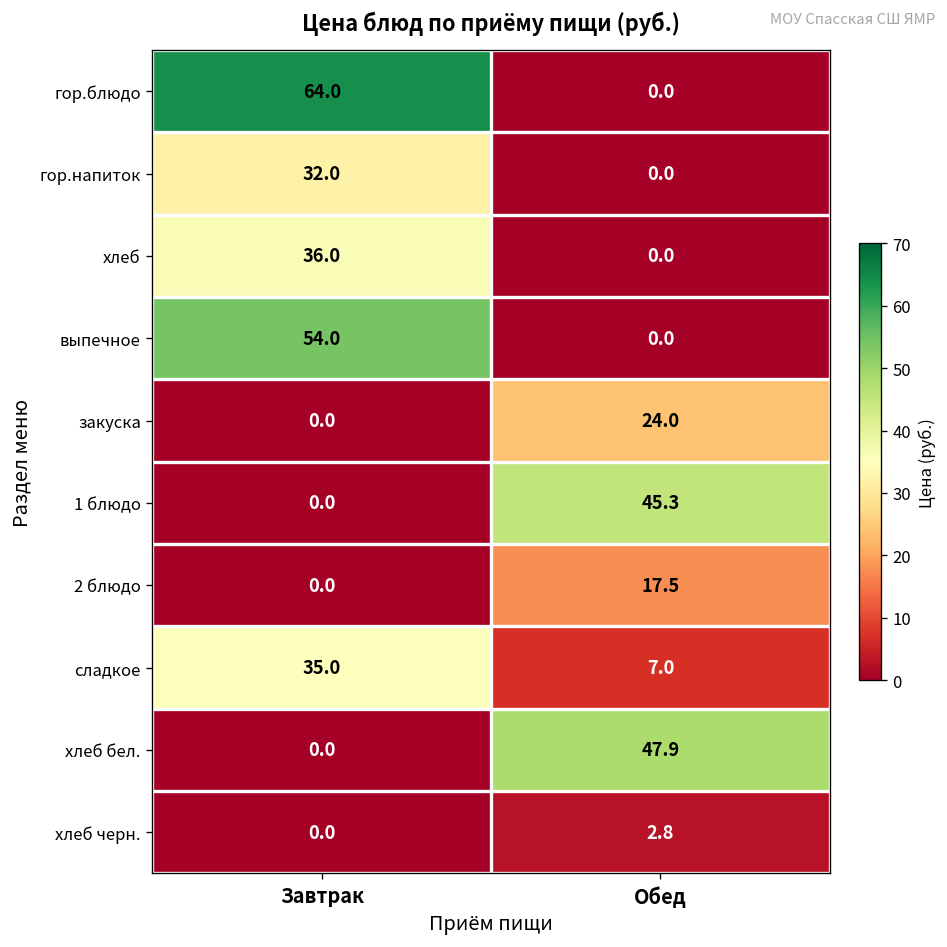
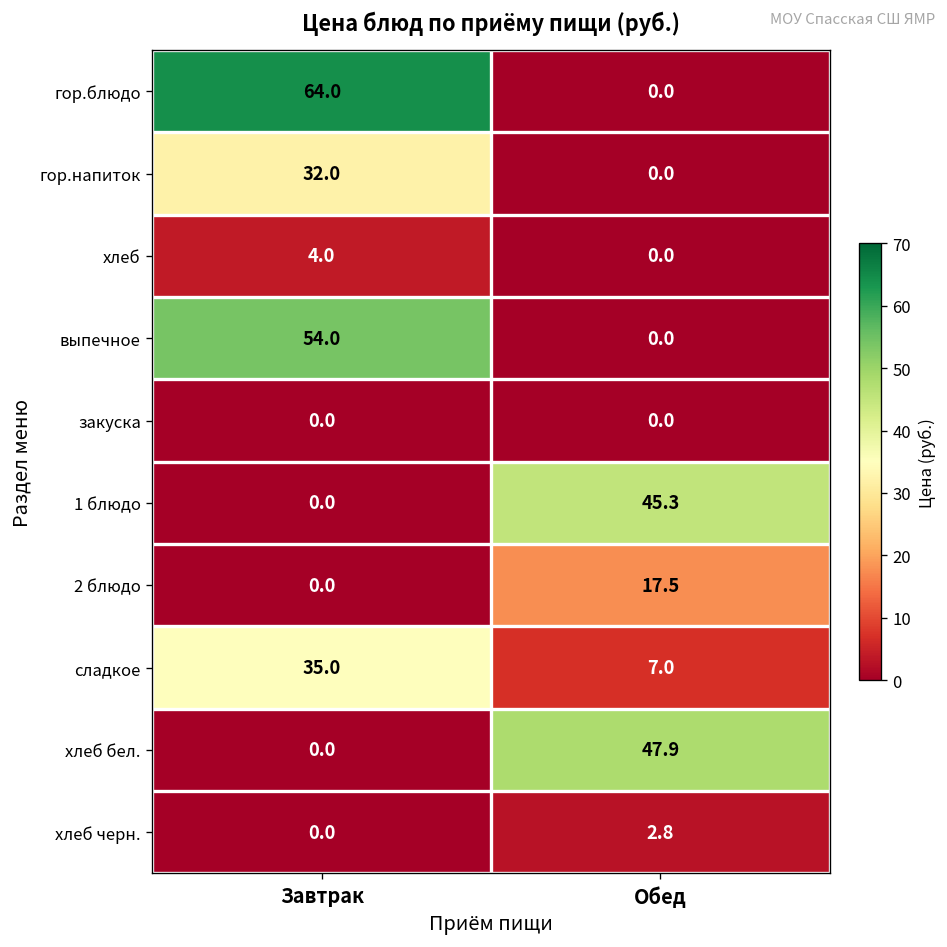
хлеб, Завтрак: 36.0 -> 4.0
закуска, Обед: 24.0 -> 0.0
